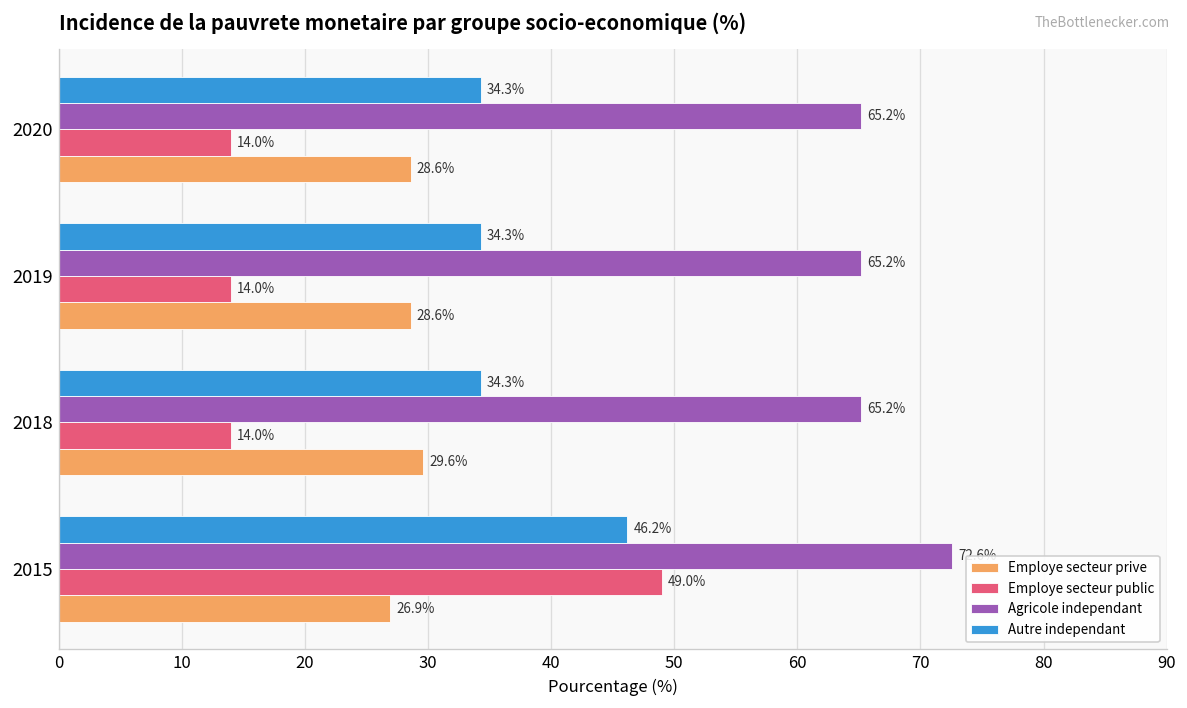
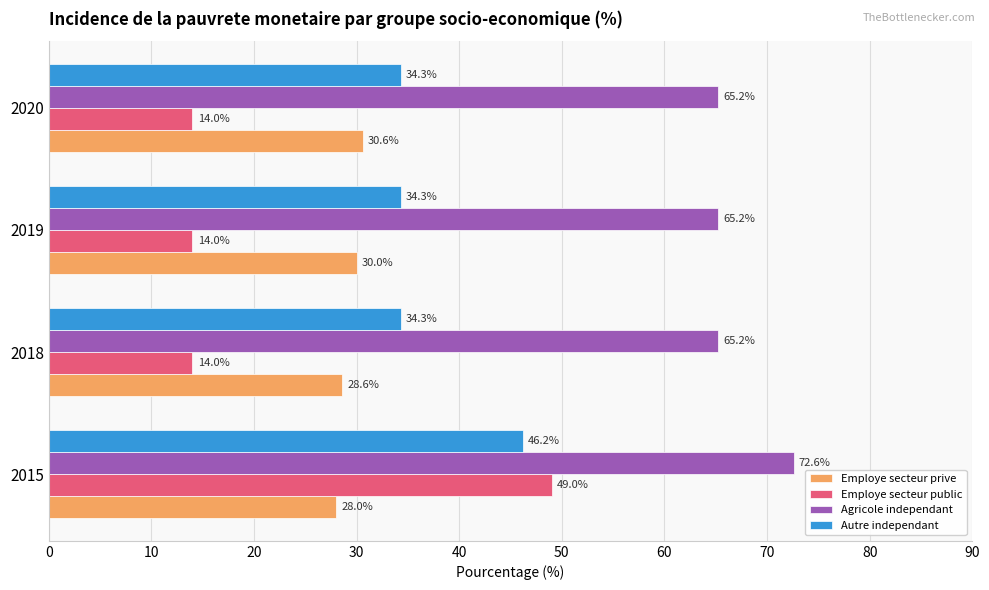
Employe secteur prive, 2020: 28.6% -> 30.6%
Employe secteur prive, 2019: 28.6% -> 30.0%
Employe secteur prive, 2018: 29.6% -> 28.6%
Employe secteur prive, 2015: 26.9% -> 28.0%
